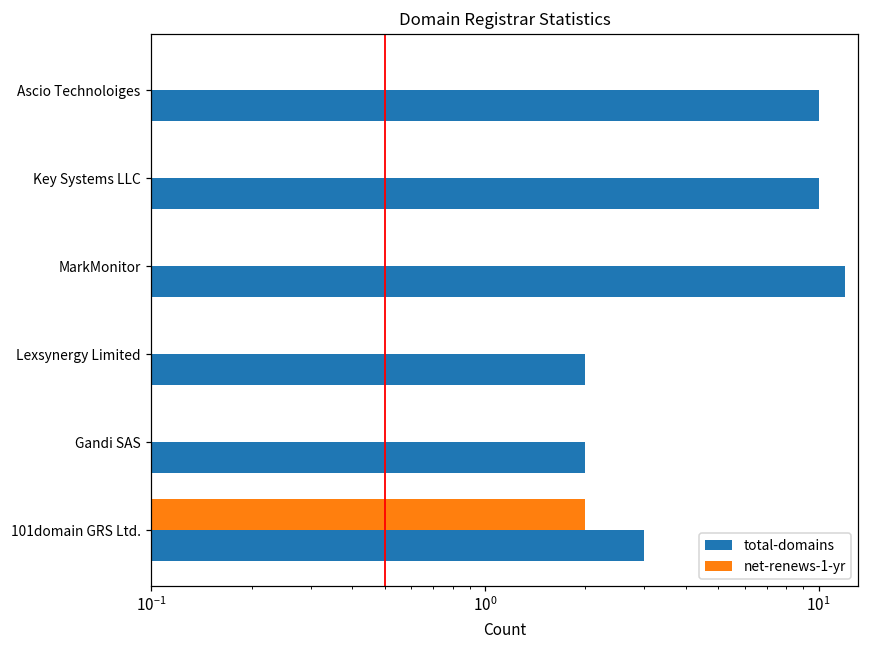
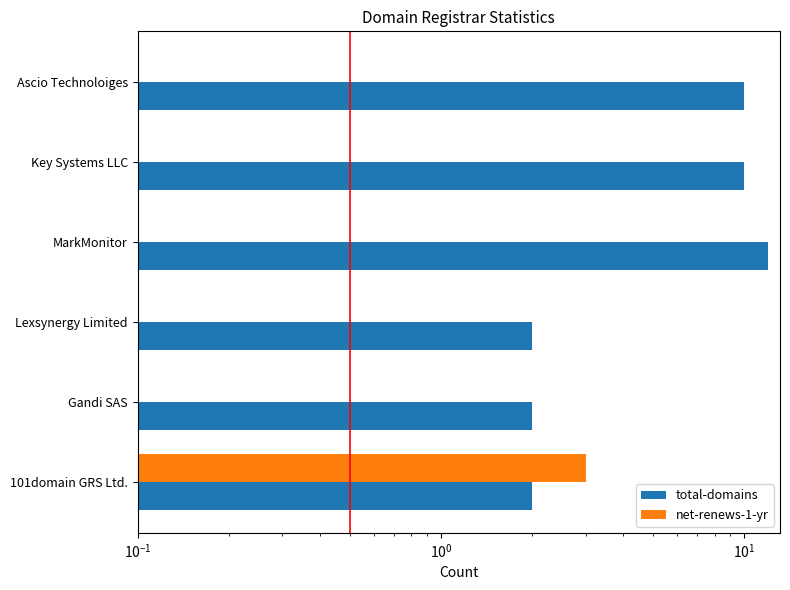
net-renews-1-yr, 101domain GRS Ltd.: 2 -> 3
total-domains, 101domain GRS Ltd.: 3 -> 2
